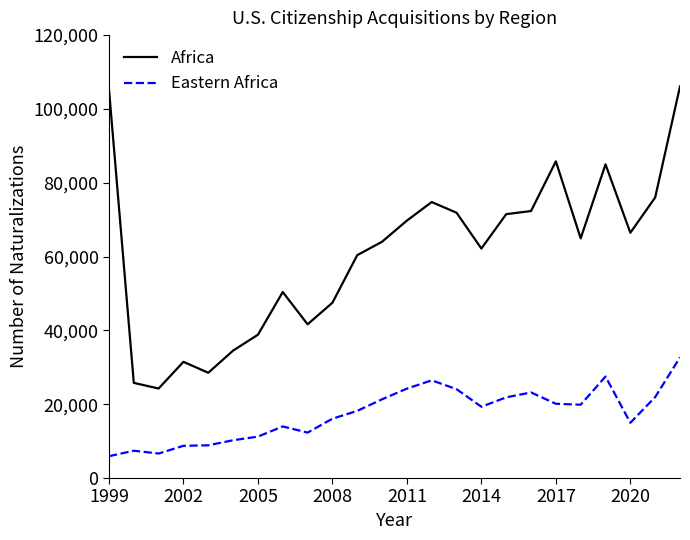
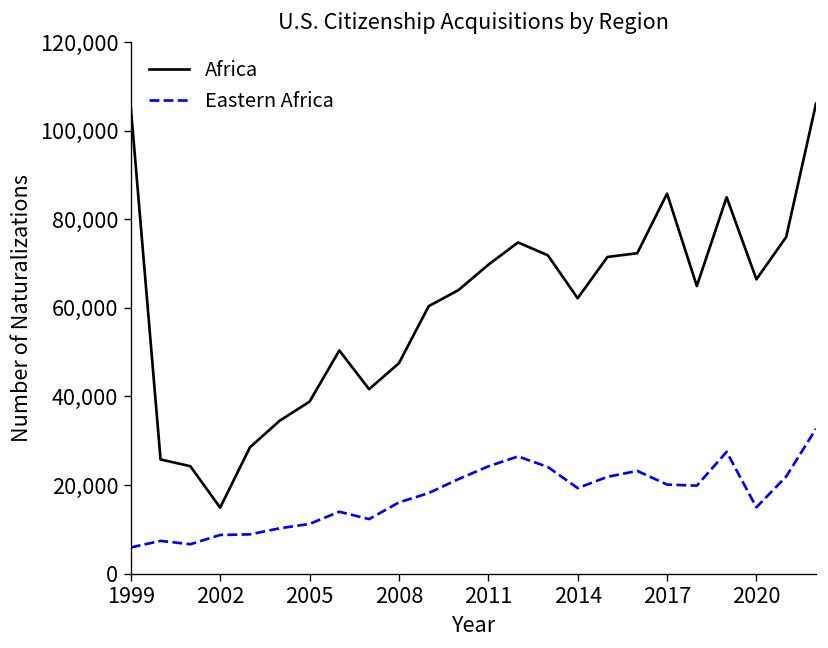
Africa, 2002: 31,000 -> 15,000
